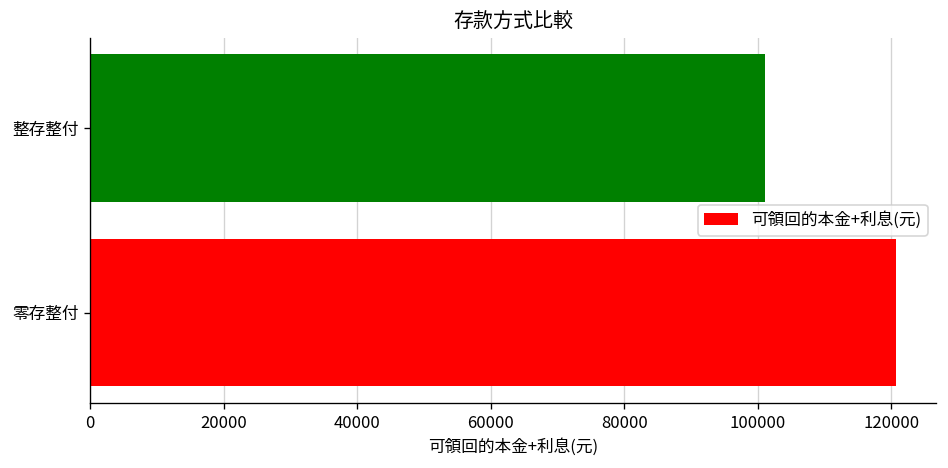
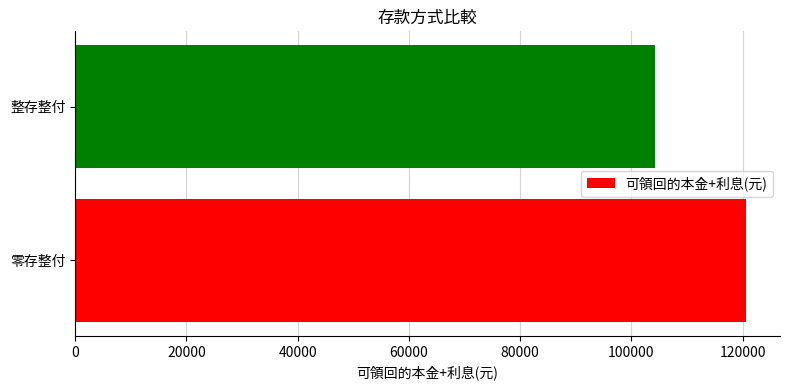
整存整付: 101000 -> 104000
